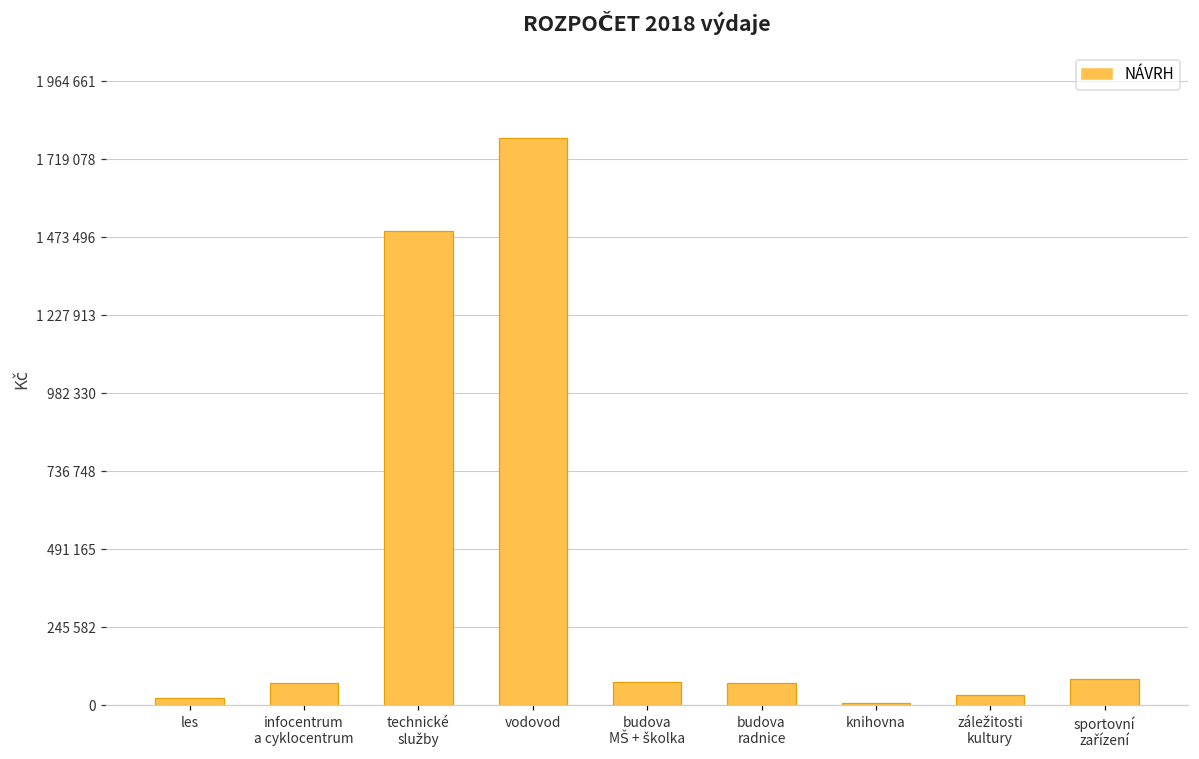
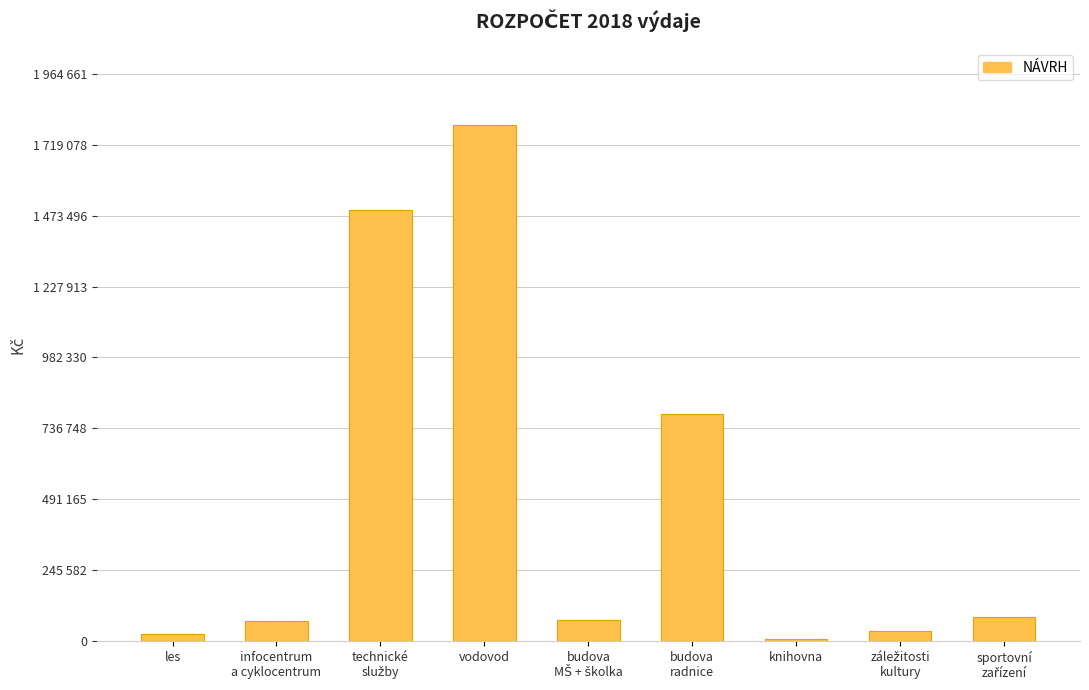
budova radnice: 70000 -> 790000
